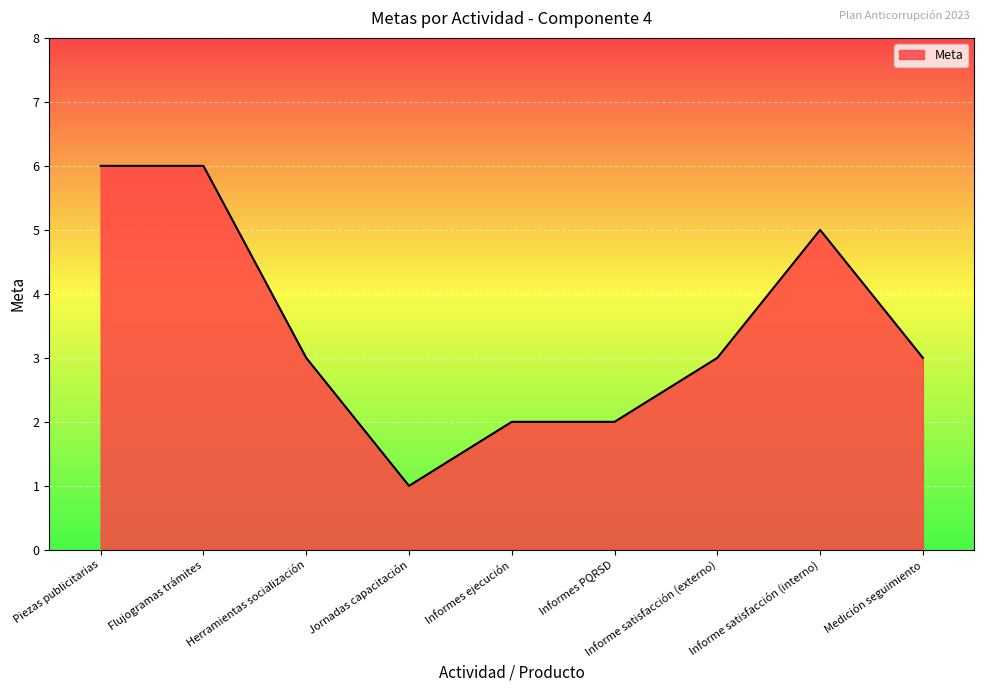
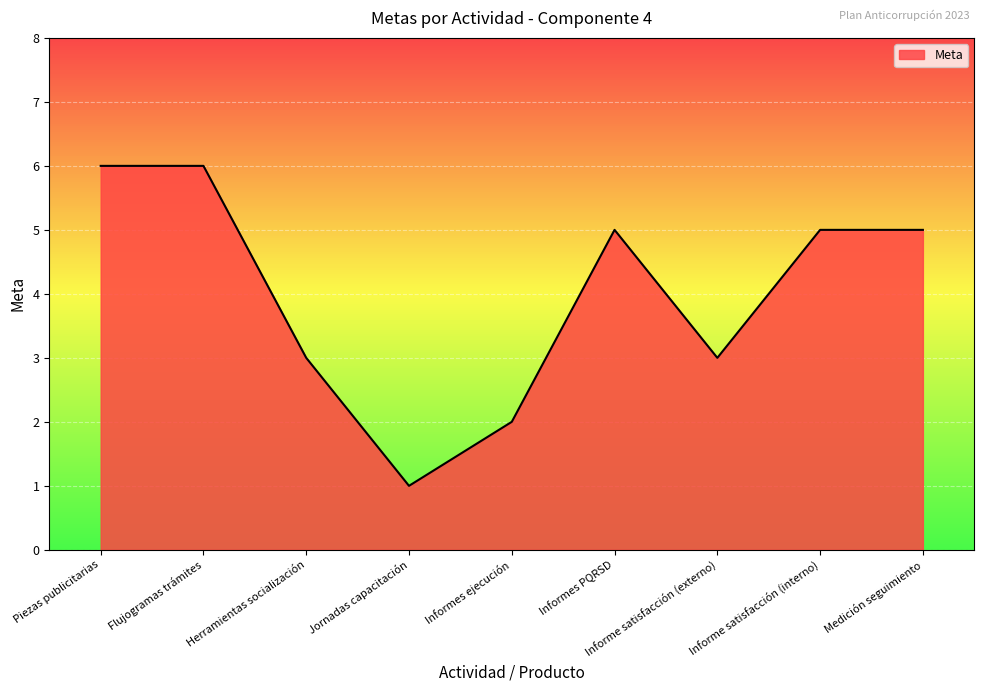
Informes PQRSD: 2 -> 5
Medición seguimiento: 3 -> 5
